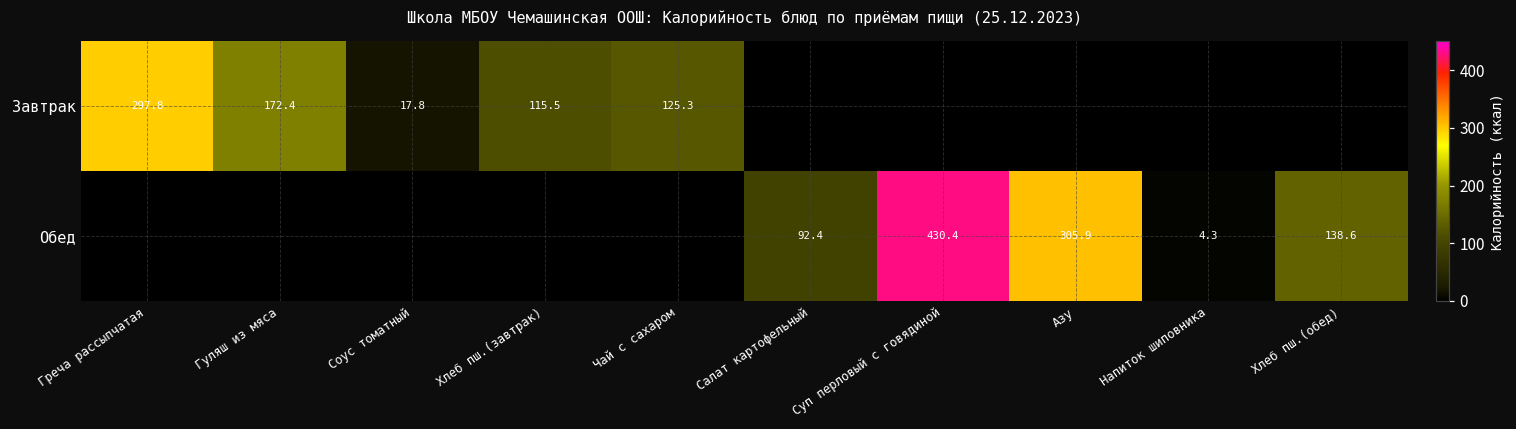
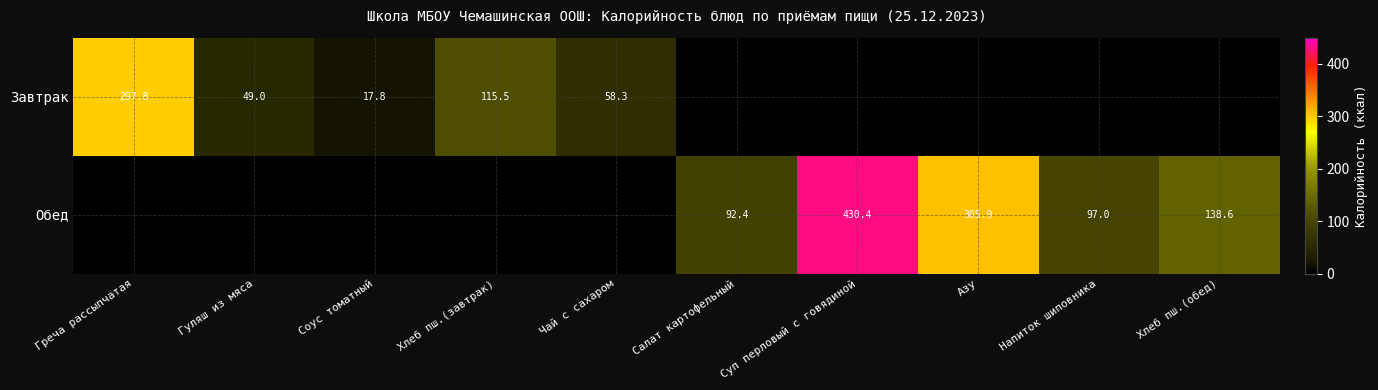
Завтрак, Гуляш из мяса: 172.4 -> 49.0
Завтрак, Чай с сахаром: 125.3 -> 58.3
Обед, Напиток шиповника: 4.3 -> 97.0
